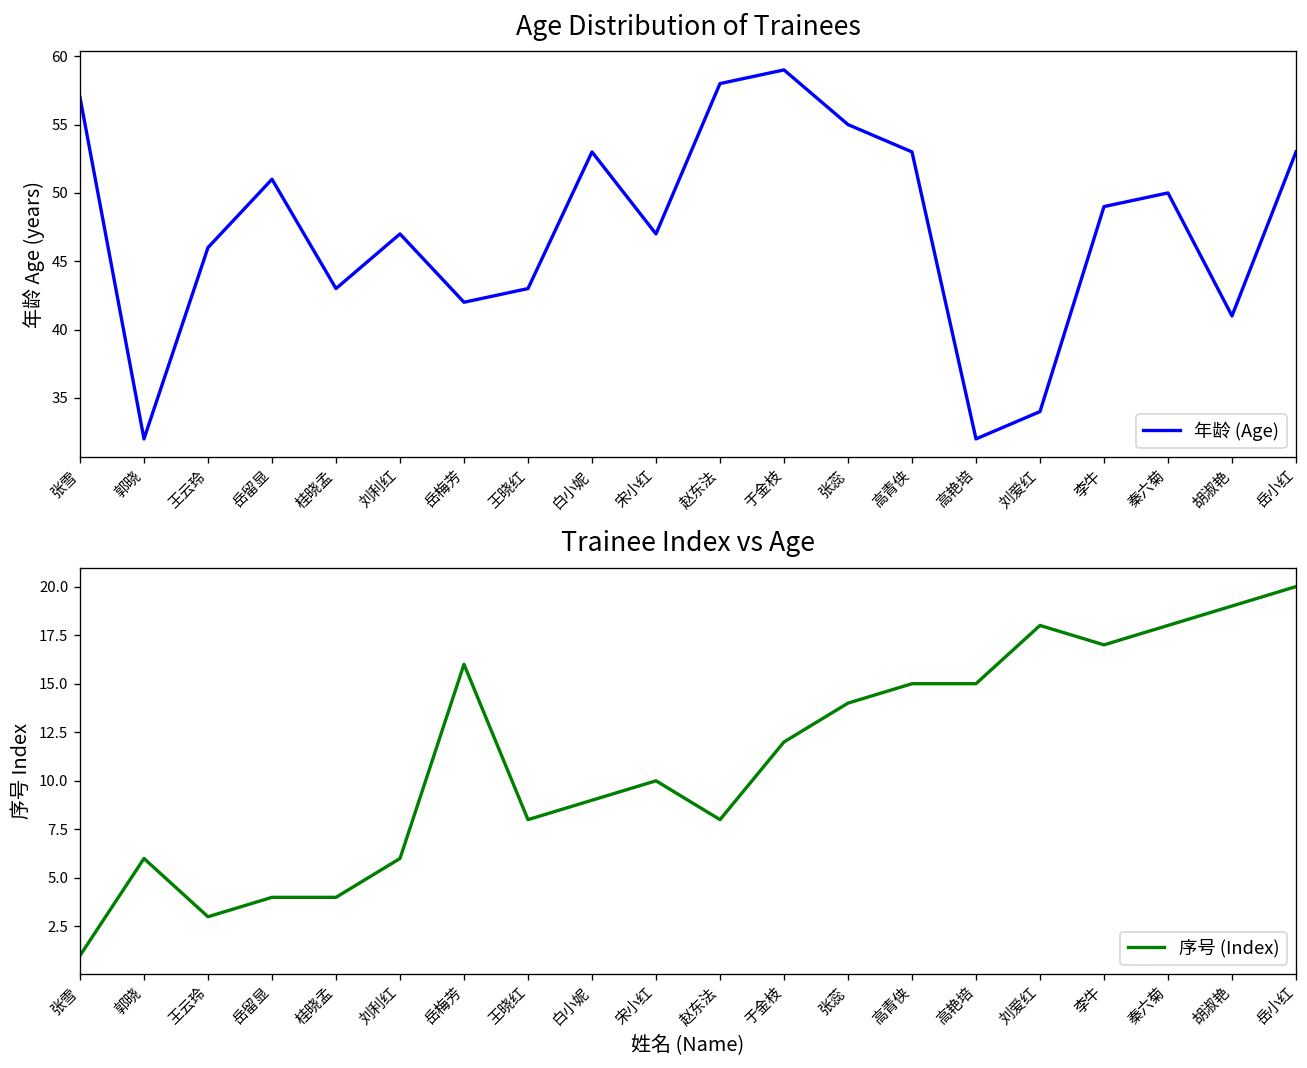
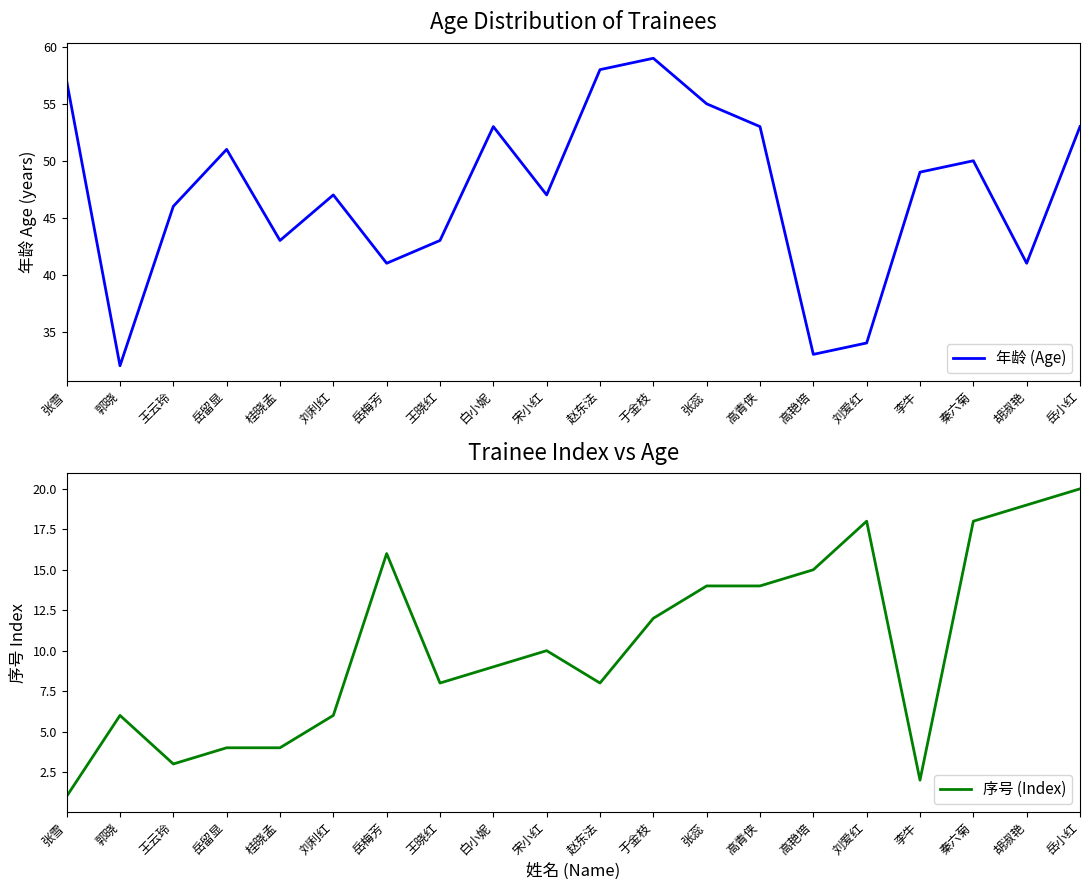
Age Distribution of Trainees, 岳梅芳: 42 -> 41
Age Distribution of Trainees, 高艳培: 32 -> 33
Trainee Index vs Age, 高青侠: 15 -> 14
Trainee Index vs Age, 李牛: 17 -> 2
